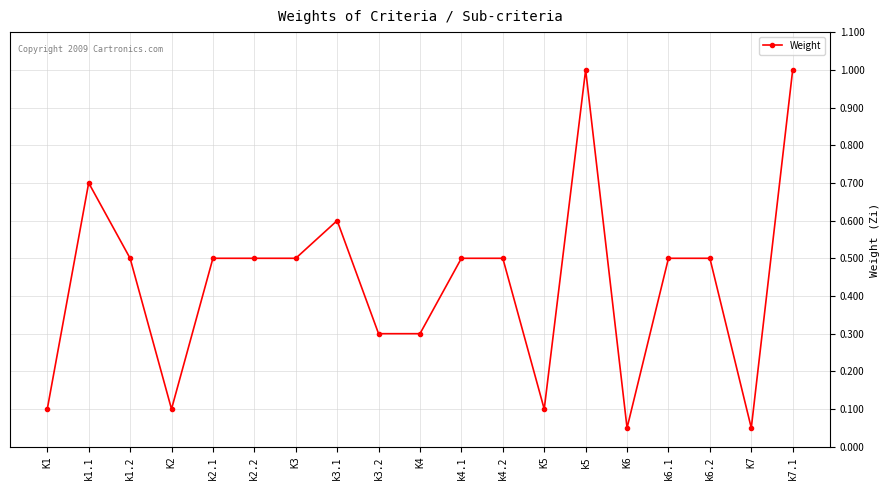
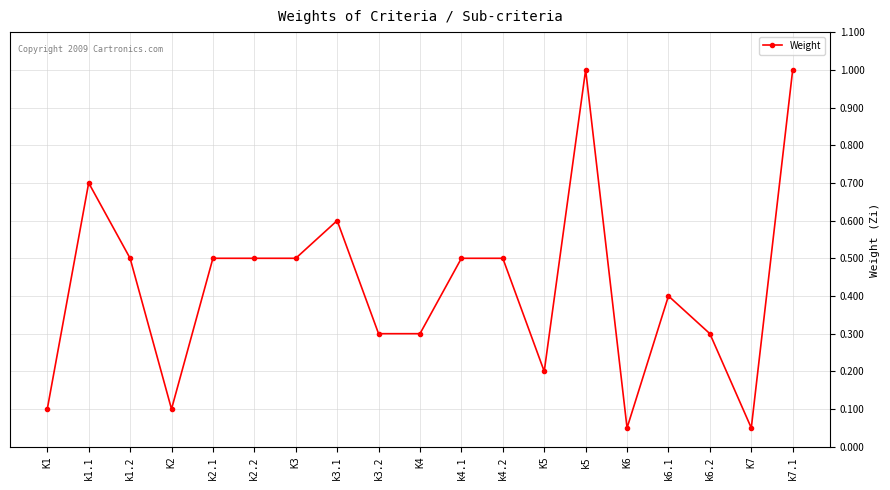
K5: 0.1 -> 0.2
k6.1: 0.5 -> 0.4
k6.2: 0.5 -> 0.3
